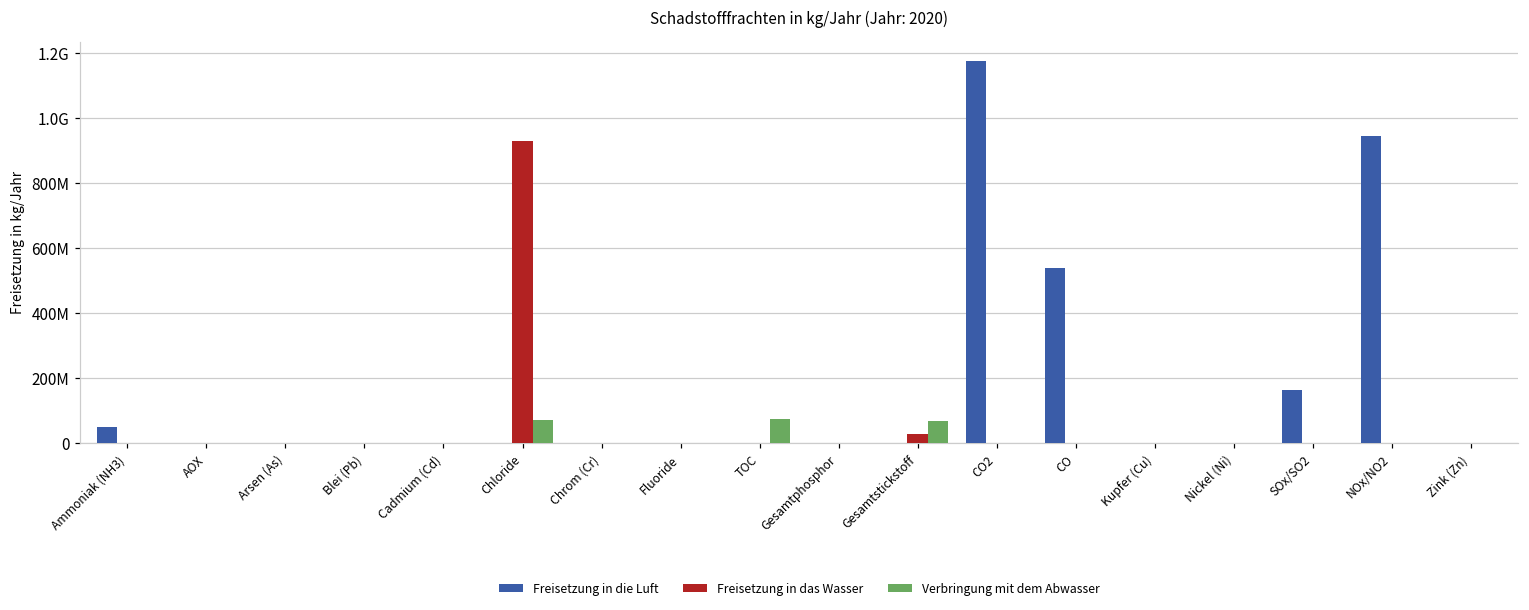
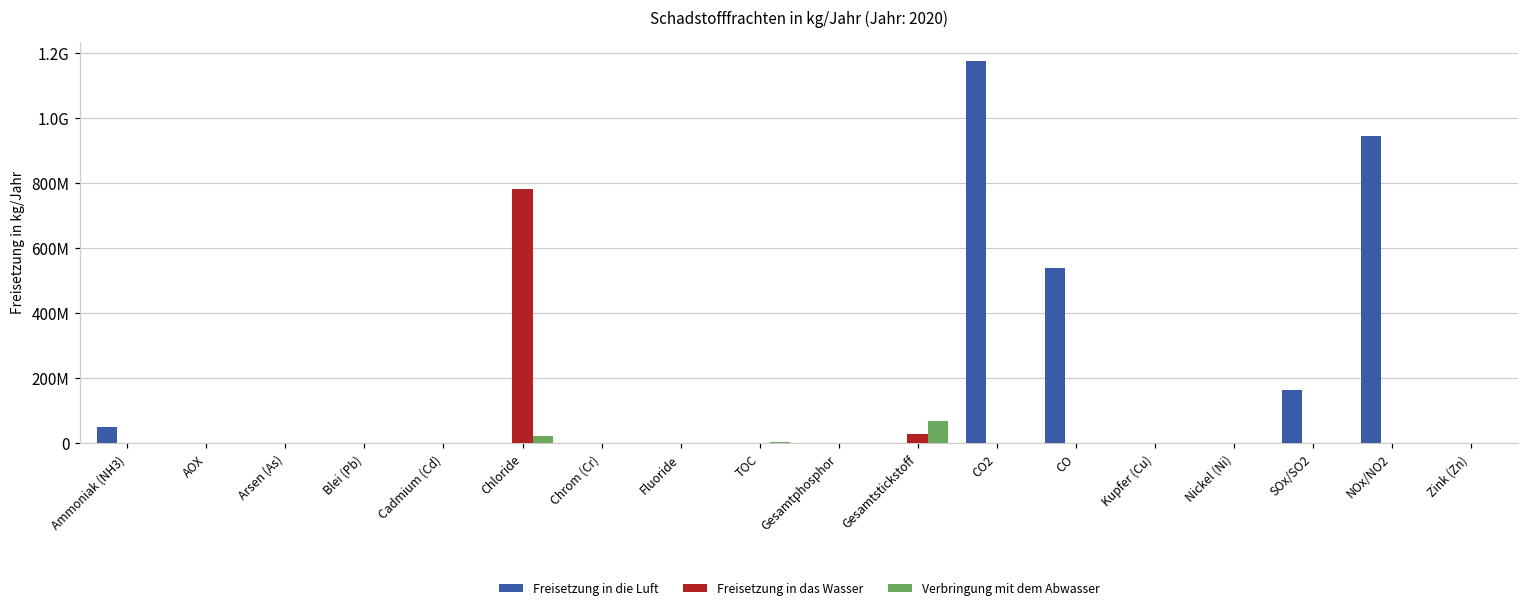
Freisetzung in das Wasser, Chloride: 930000000 -> 780000000
Verbringung mit dem Abwasser, Chloride: 70000000 -> 20000000
Verbringung mit dem Abwasser, TOC: 70000000 -> 0
